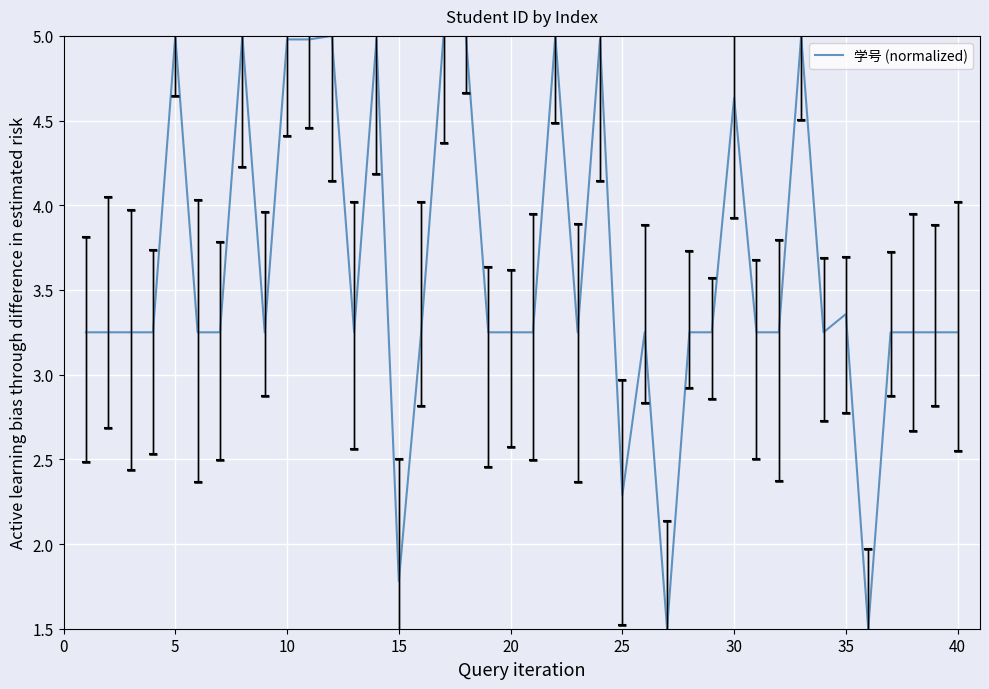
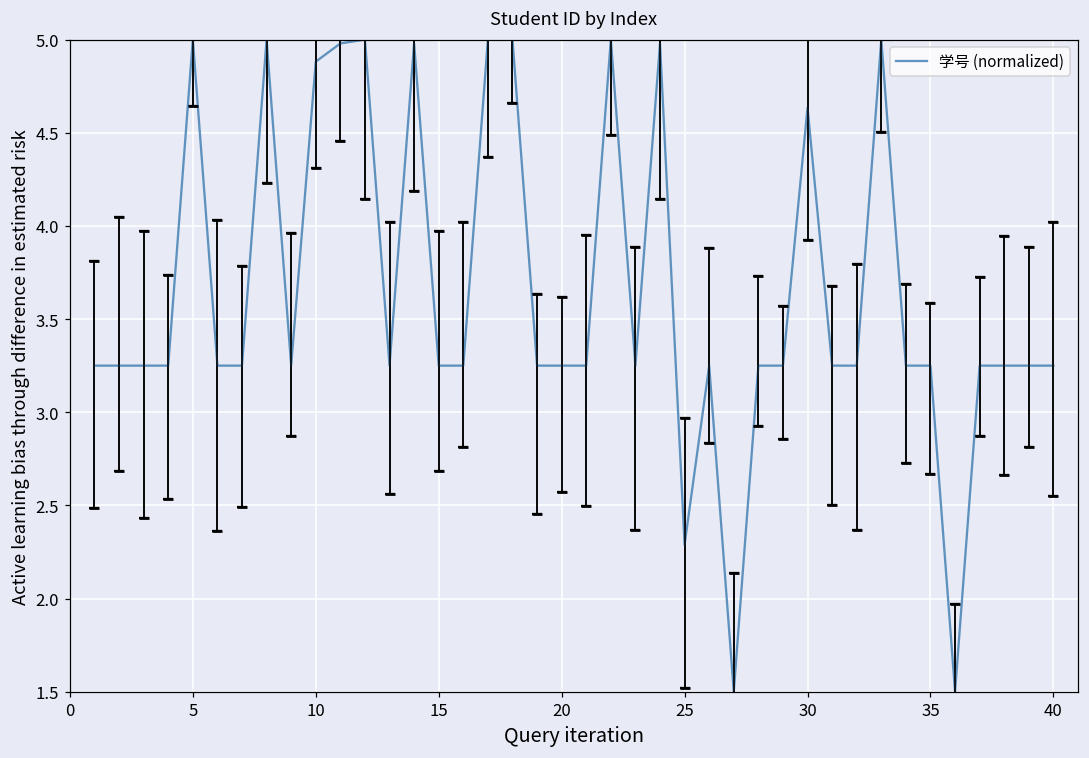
学号 (normalized), 10: 4.98 -> 4.88
学号 (normalized), 15: 1.78 -> 3.25
学号 (normalized), 35: 3.36 -> 3.25
